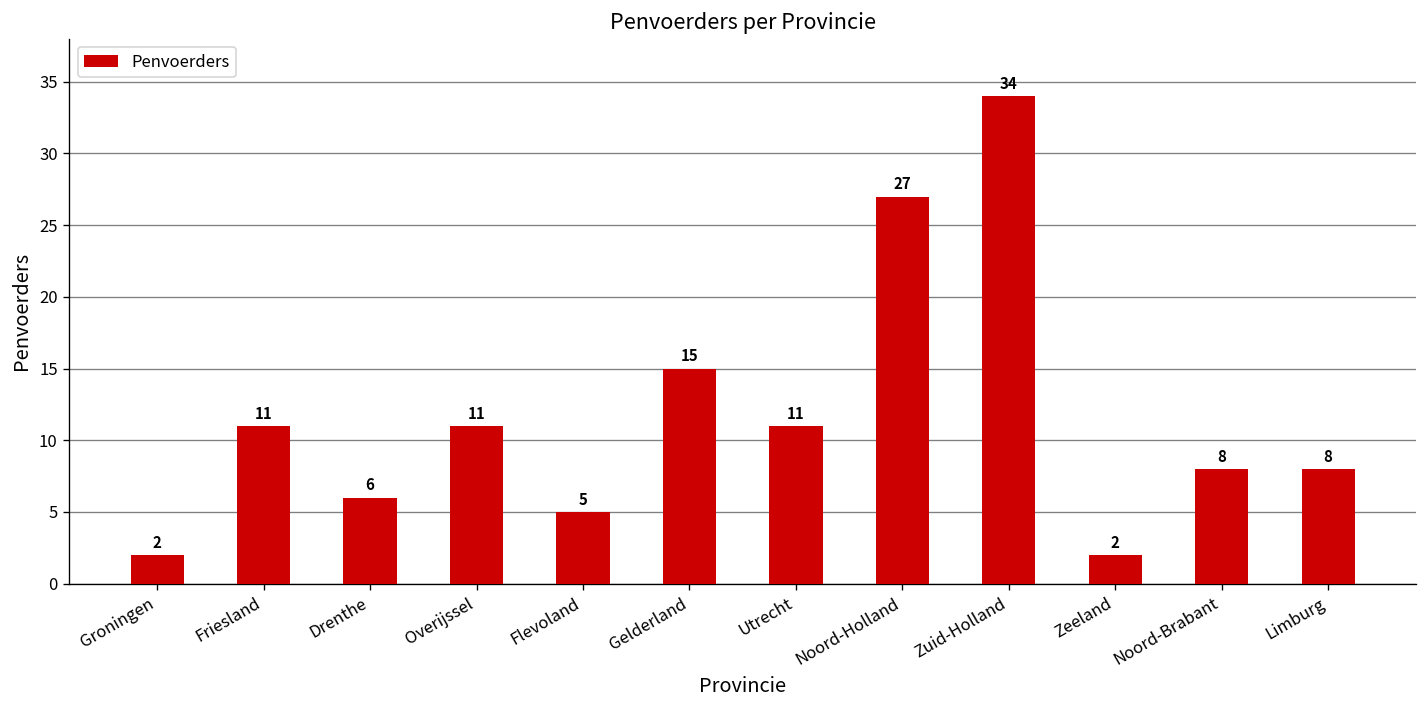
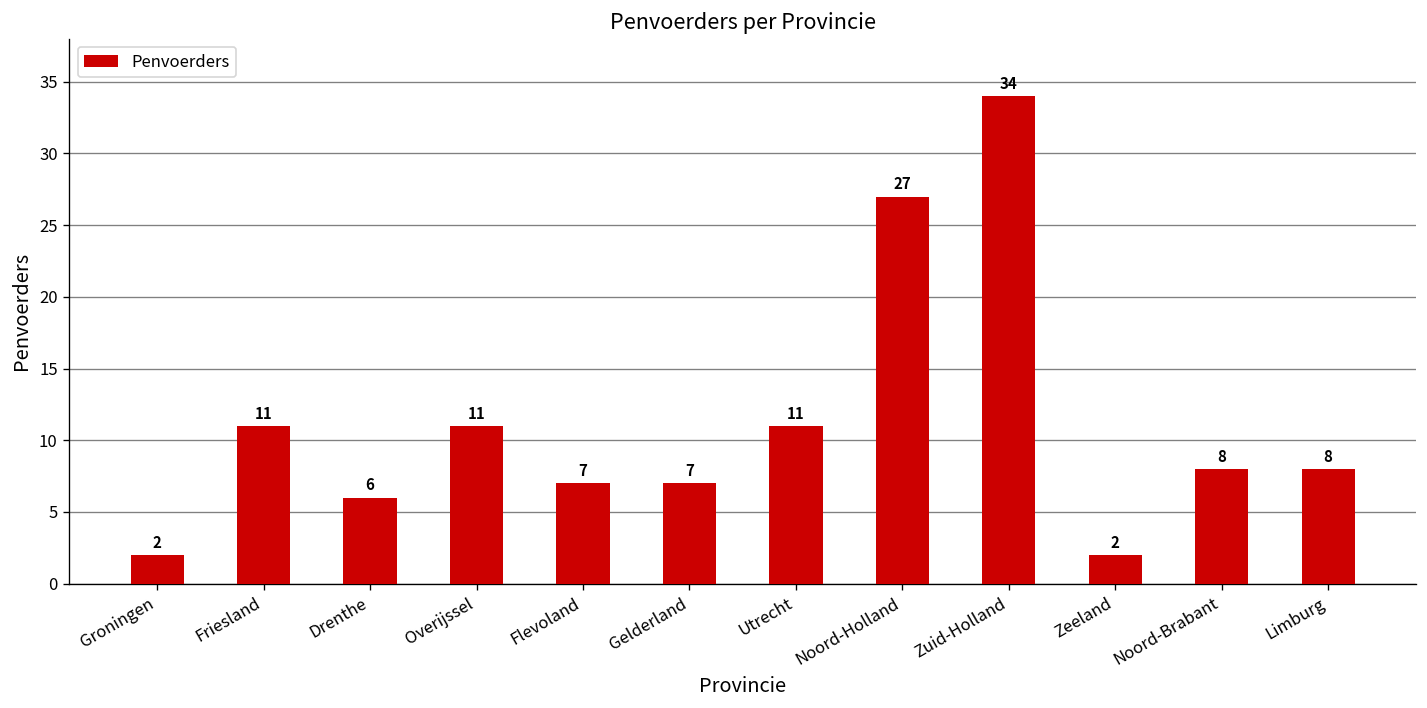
Flevoland: 5 -> 7
Gelderland: 15 -> 7
